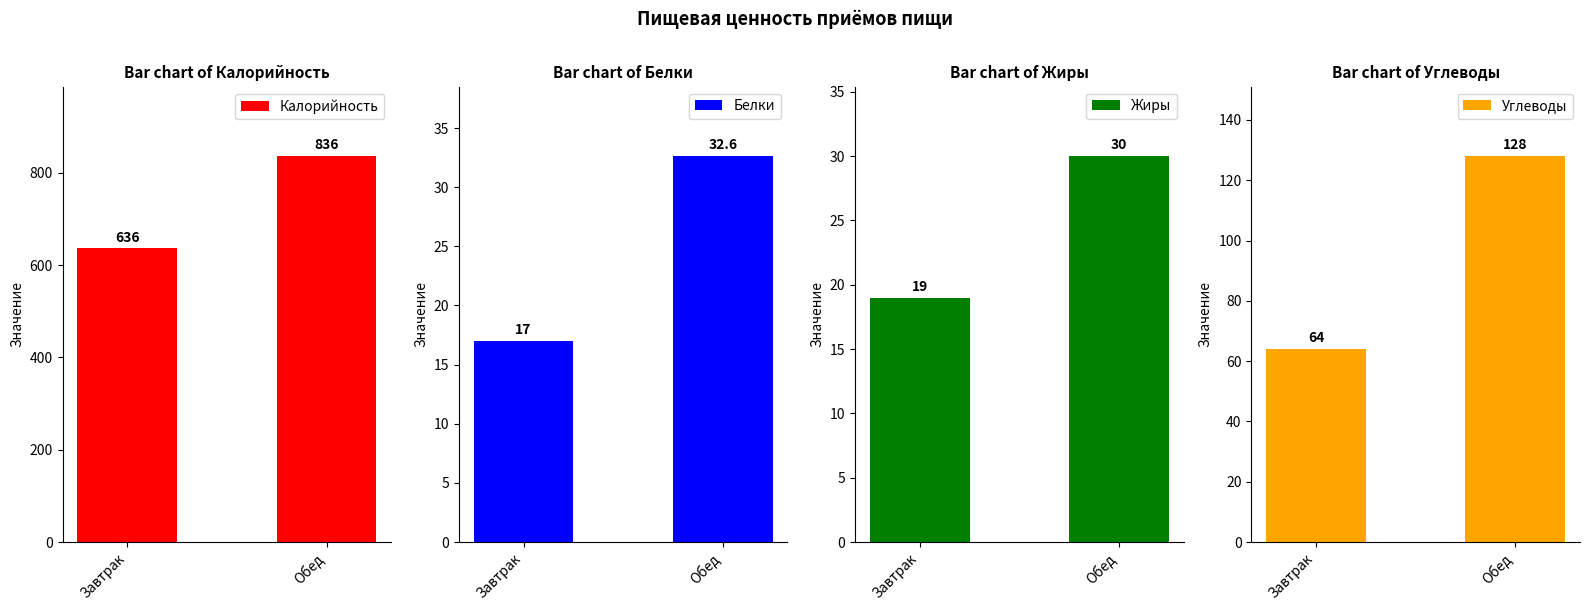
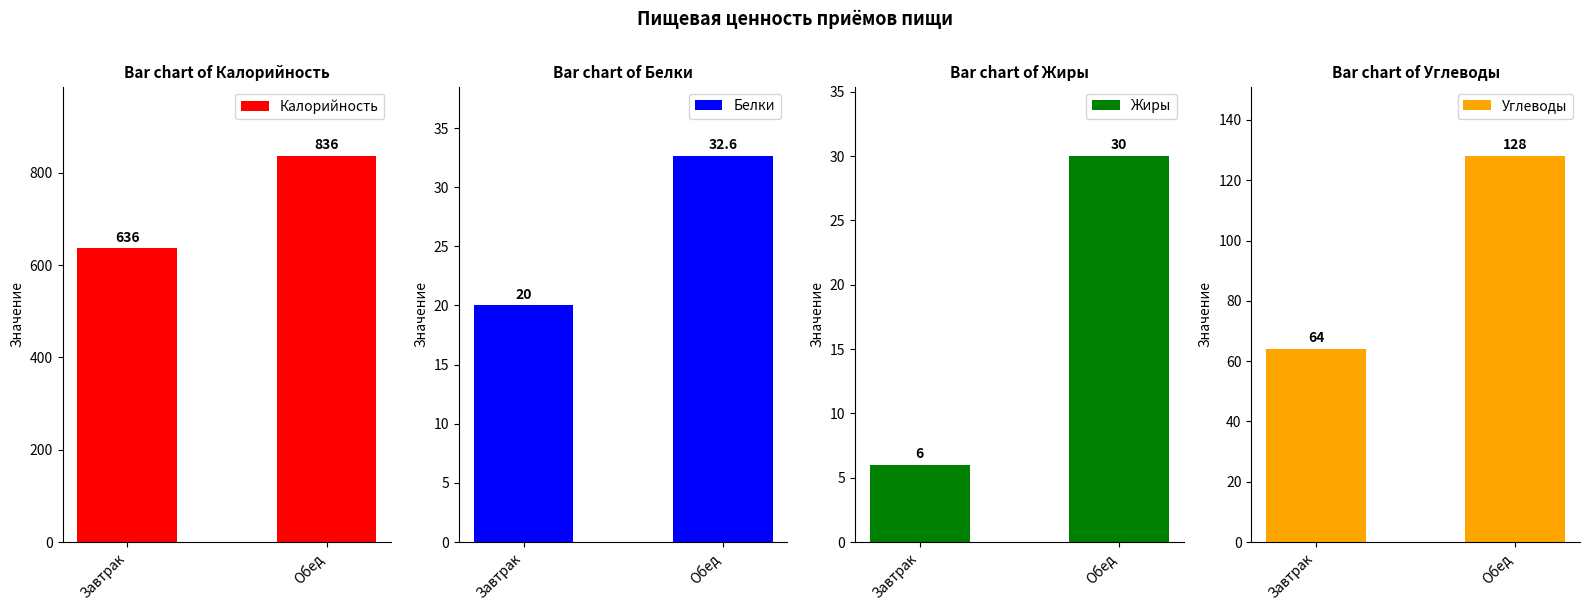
Bar chart of Белки, Завтрак: 17 -> 20
Bar chart of Жиры, Завтрак: 19 -> 6
